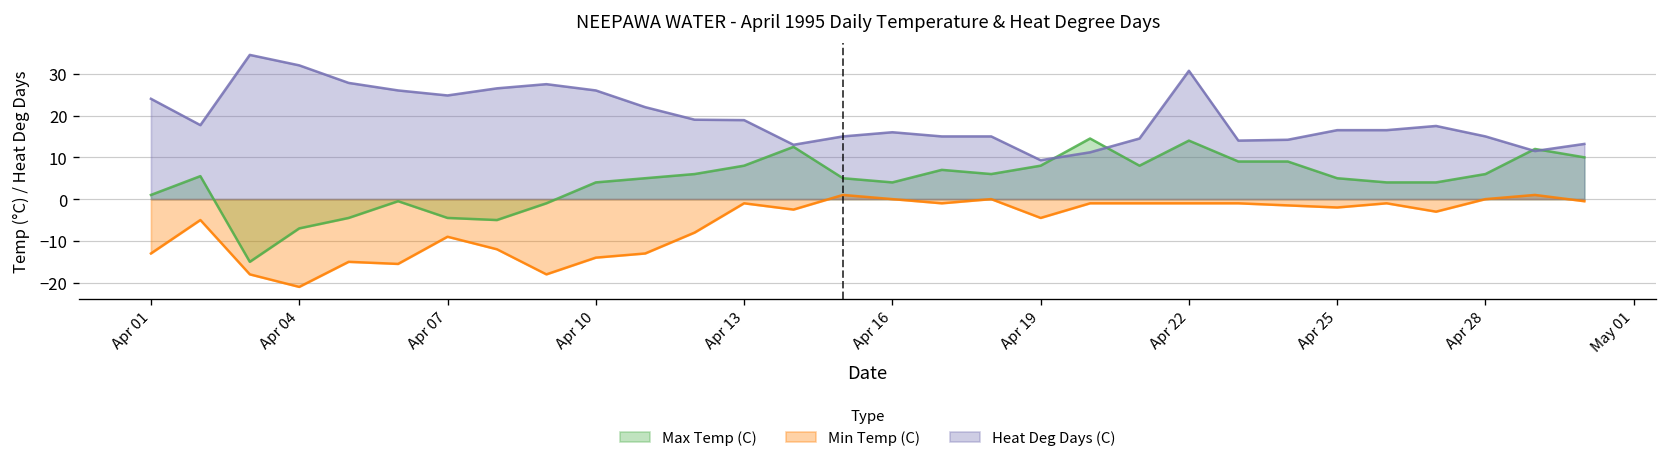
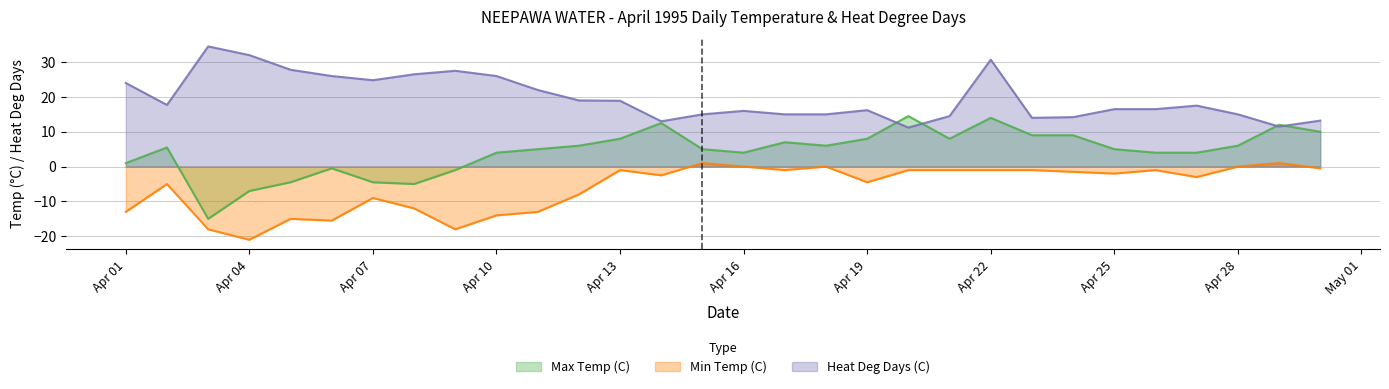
Heat Deg Days (C), Apr 19: 9 -> 16
